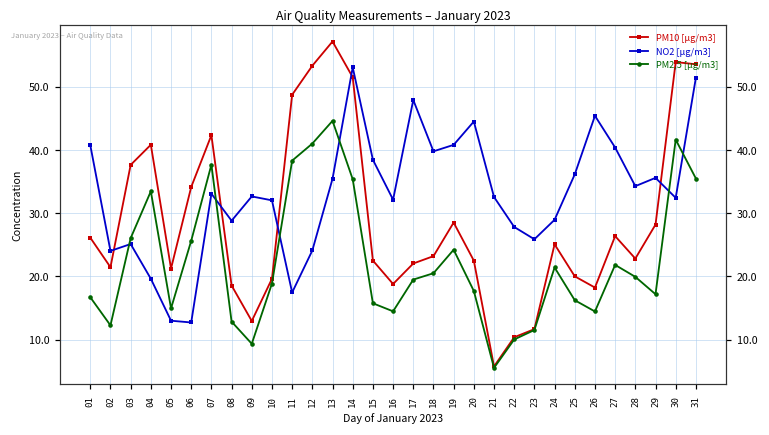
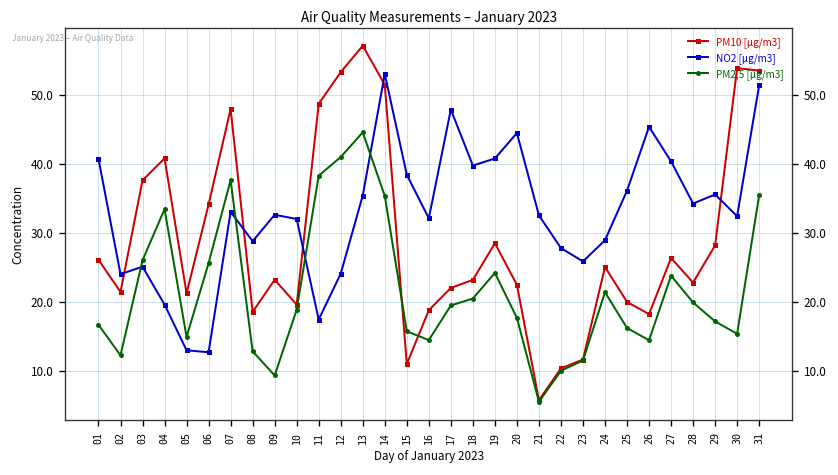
PM10 [µg/m3], 07: 42 -> 48
PM10 [µg/m3], 09: 13 -> 23
PM10 [µg/m3], 15: 23 -> 11
PM2,5 [µg/m3], 27: 22 -> 24
PM2,5 [µg/m3], 30: 42 -> 15
